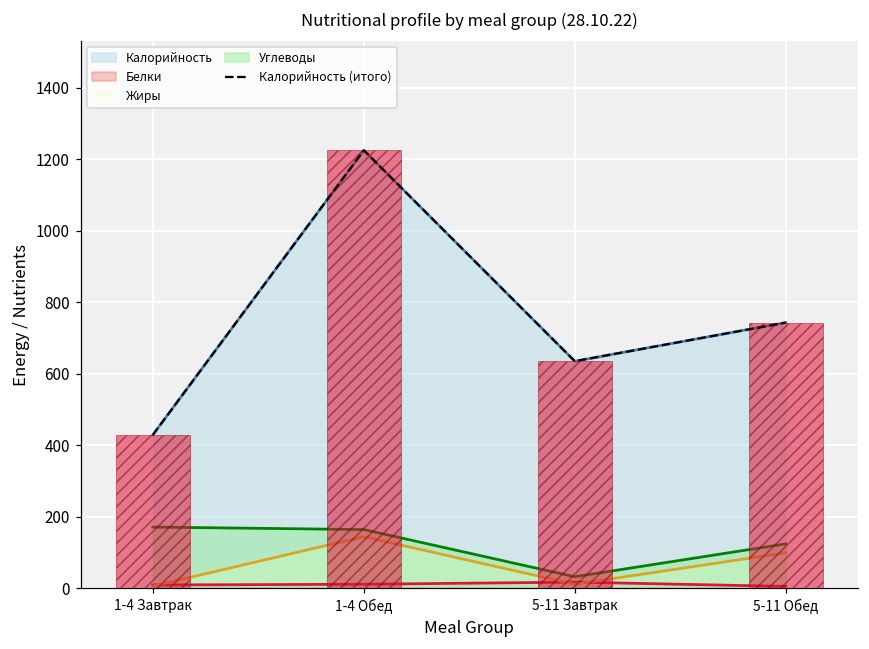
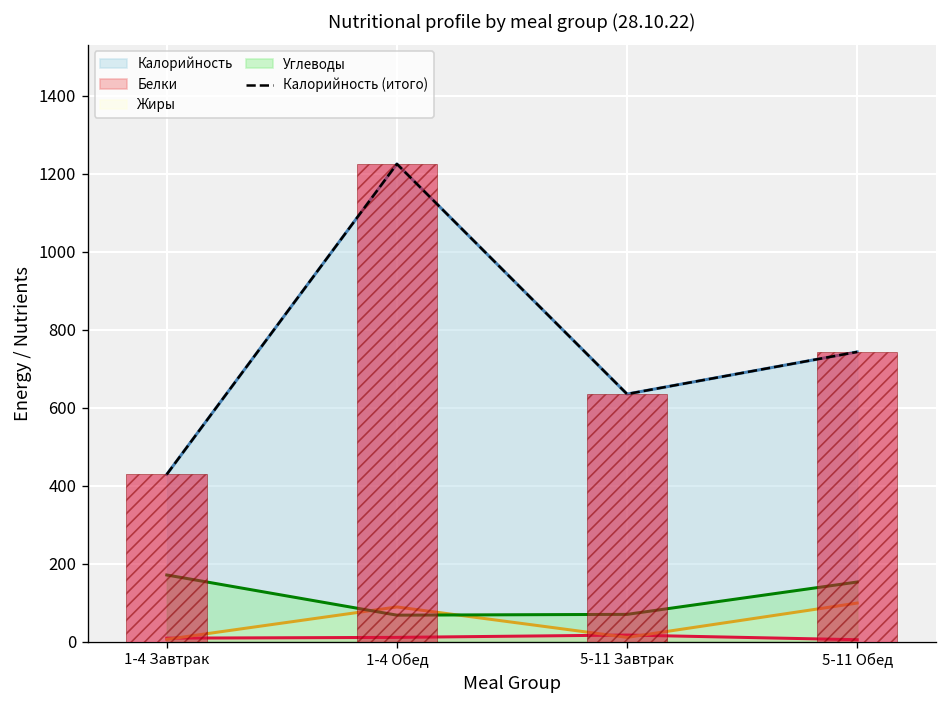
Жиры, 1-4 Обед: 140 -> 90
Углеводы, 1-4 Обед: 160 -> 70
Углеводы, 5-11 Завтрак: 30 -> 70
Углеводы, 5-11 Обед: 120 -> 150
